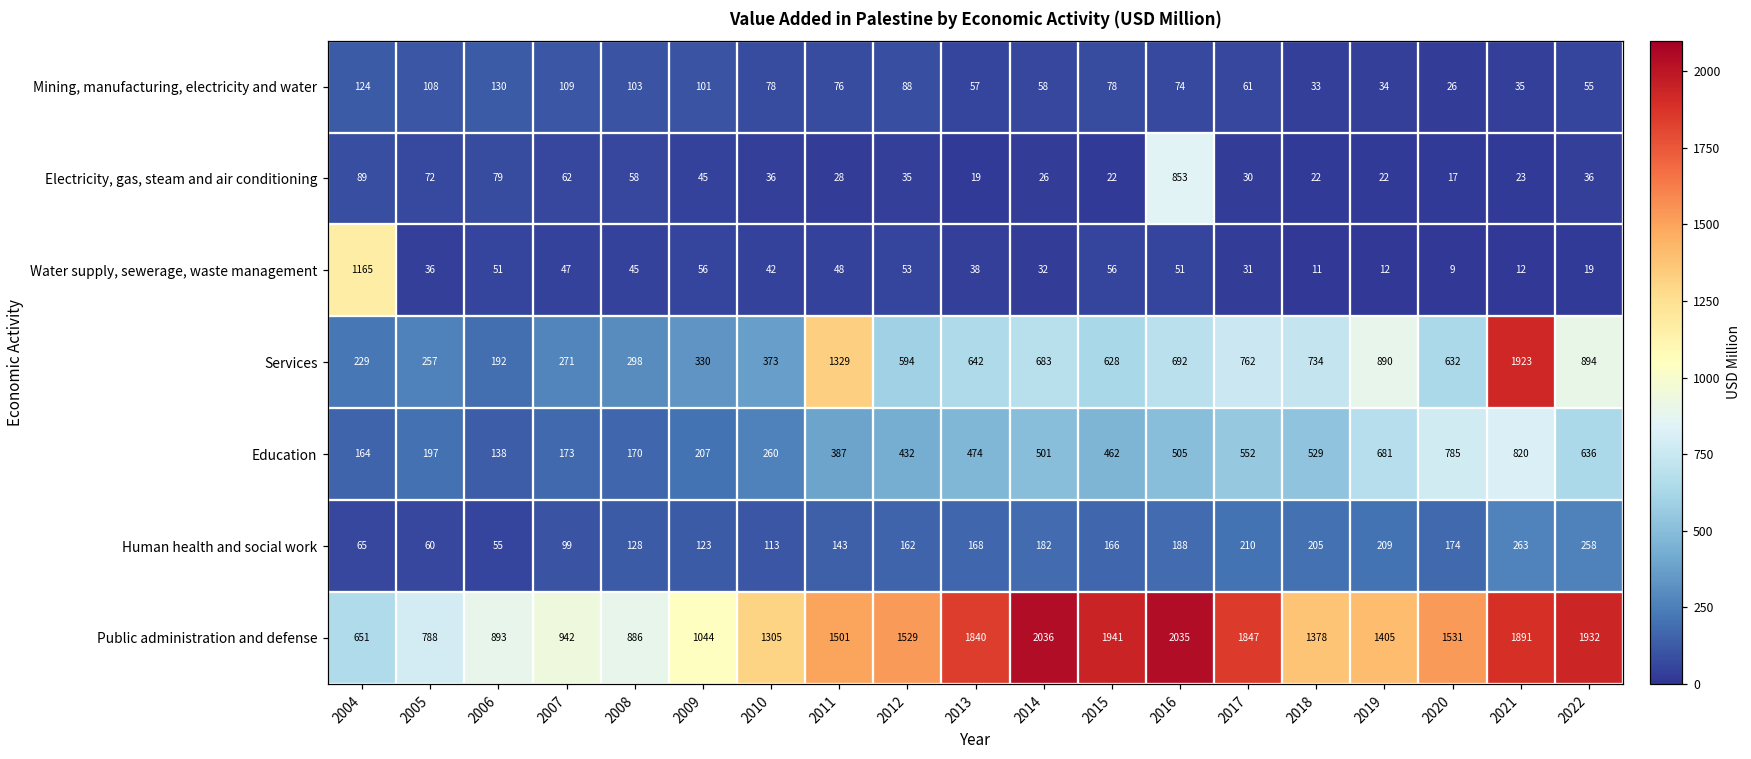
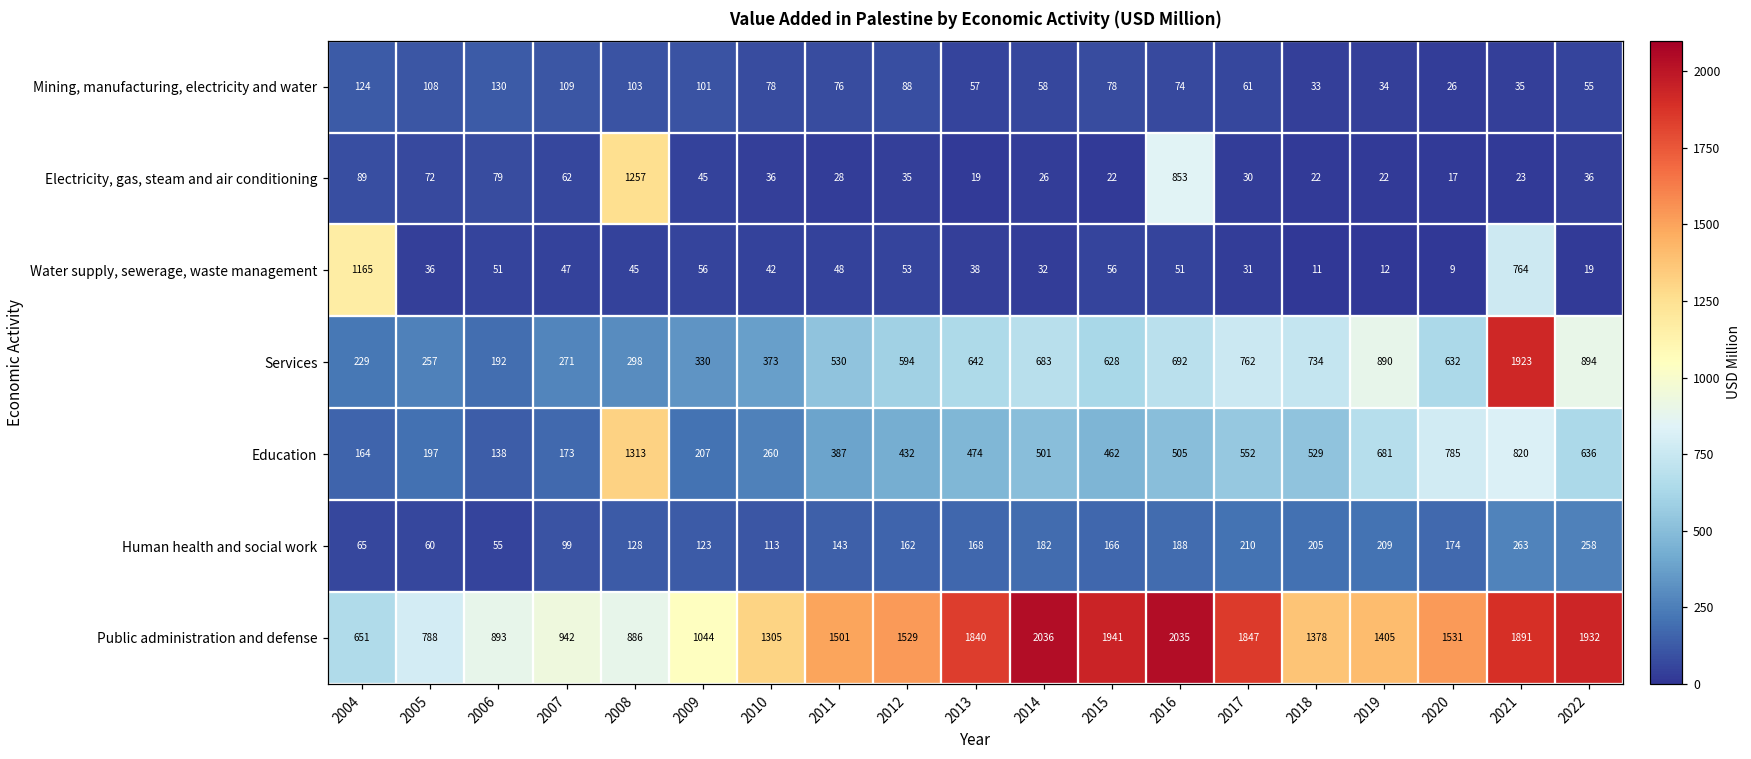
Electricity, gas, steam and air conditioning, 2008: 58 -> 1257
Water supply, sewerage, waste management, 2021: 12 -> 764
Services, 2011: 1329 -> 530
Education, 2008: 170 -> 1313
